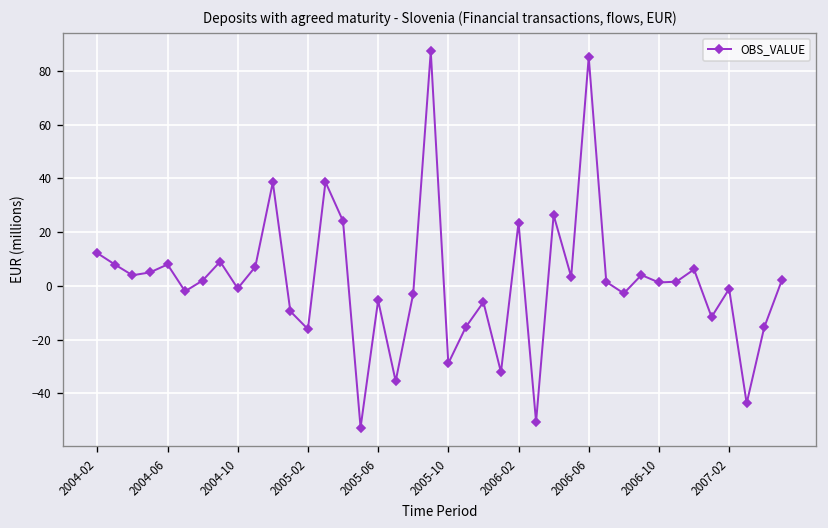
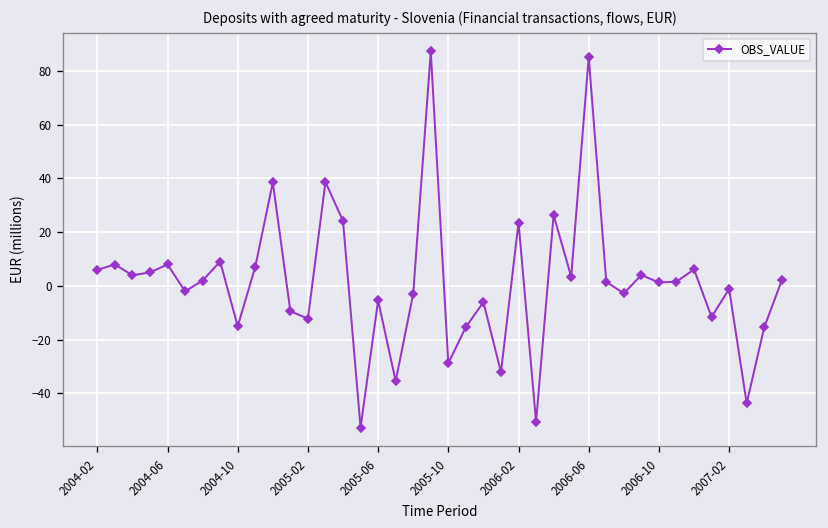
2004-02: 12 -> 6
2004-10: -1 -> -15
2005-02: -16 -> -12
